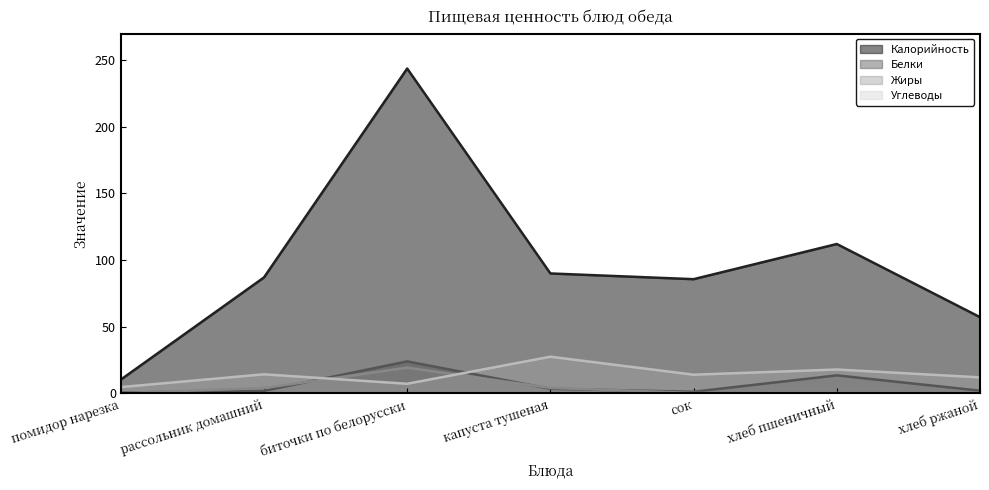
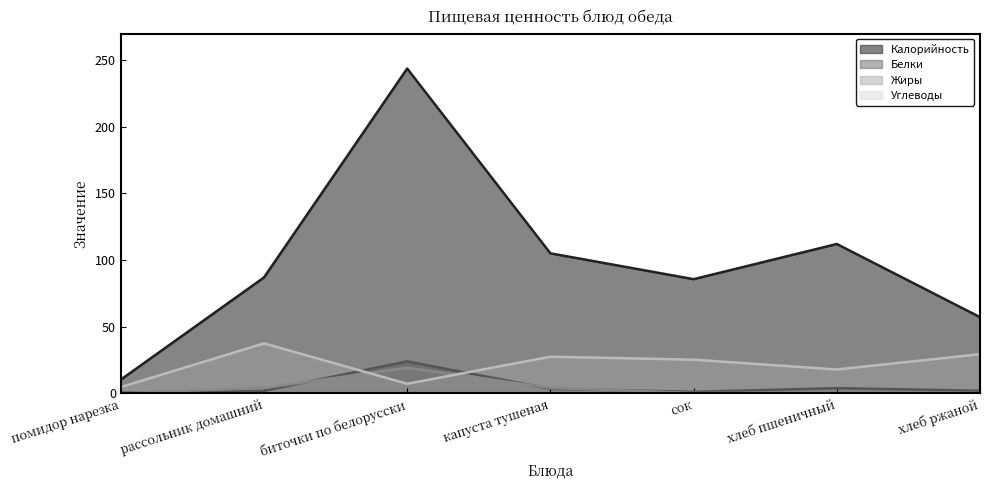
Углеводы, рассольник домашний: 14 -> 37
Калорийность, капуста тушеная: 90 -> 105
Углеводы, сок: 14 -> 25
Белки, хлеб пшеничный: 13 -> 4
Углеводы, хлеб ржаной: 12 -> 29
